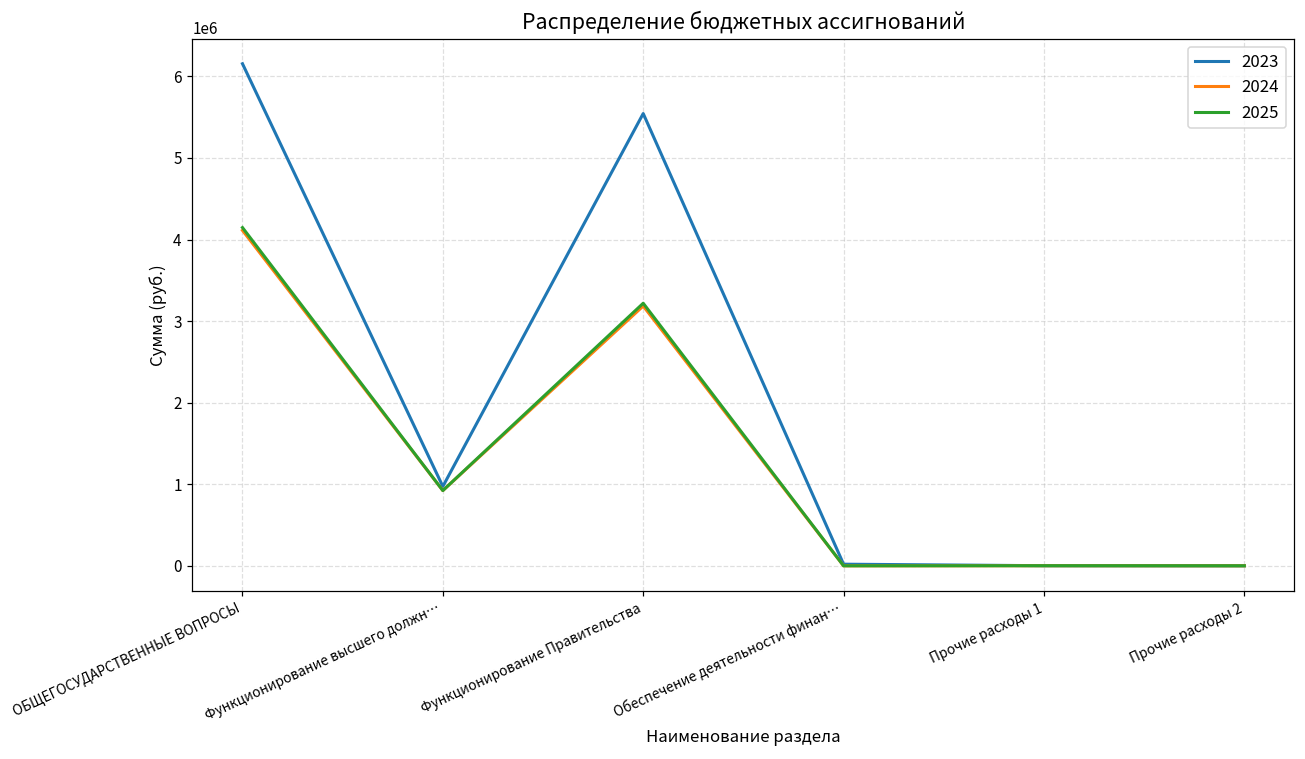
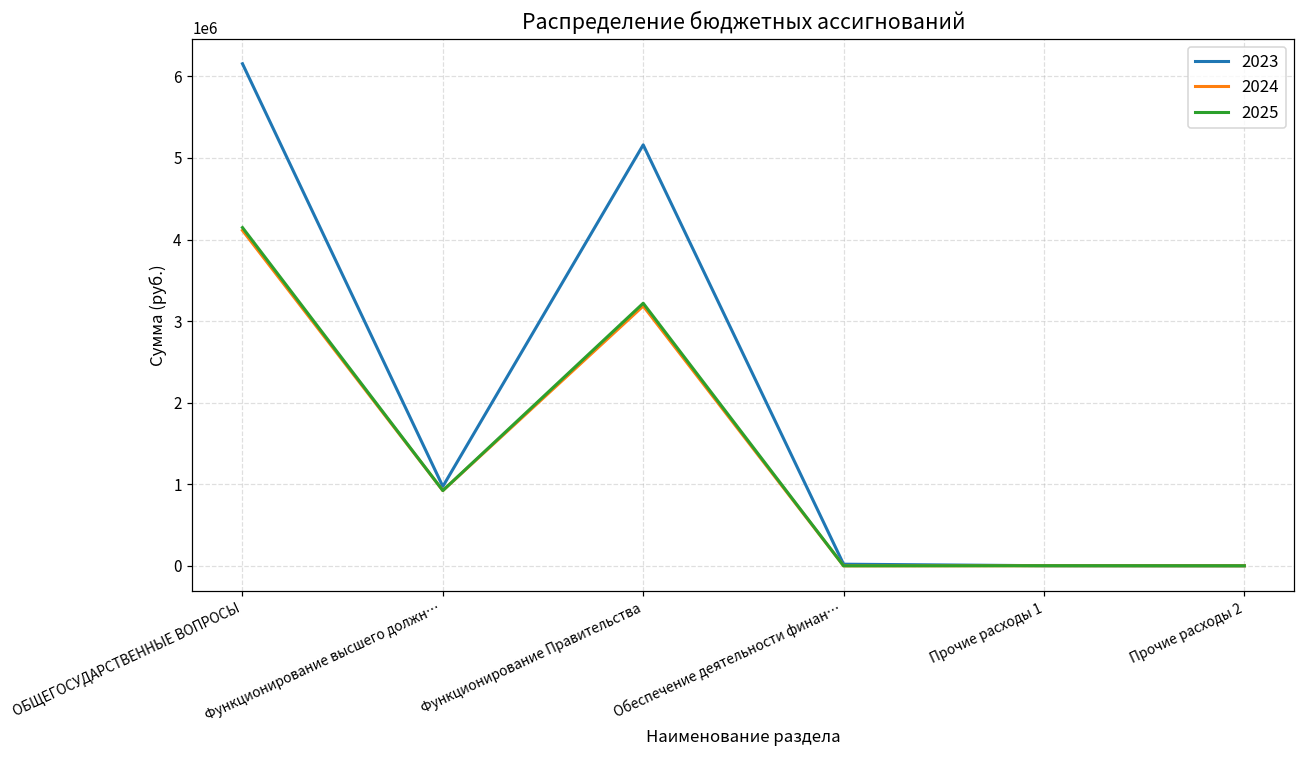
2023, Функционирование Правительства: 5500000 -> 5200000
